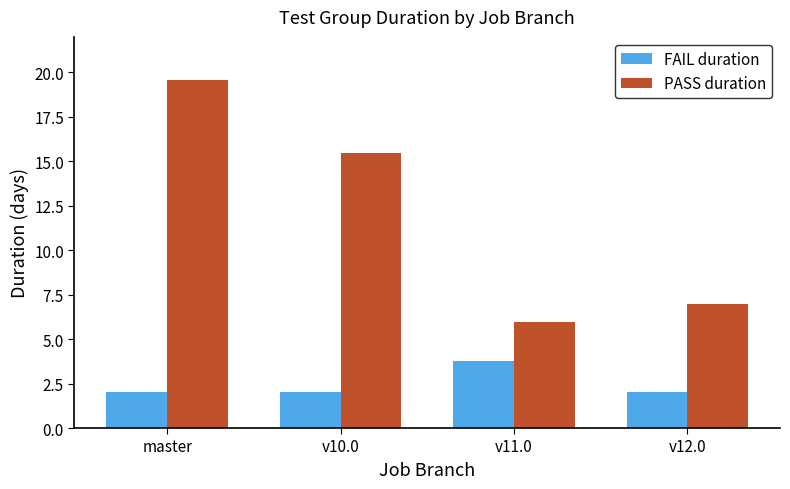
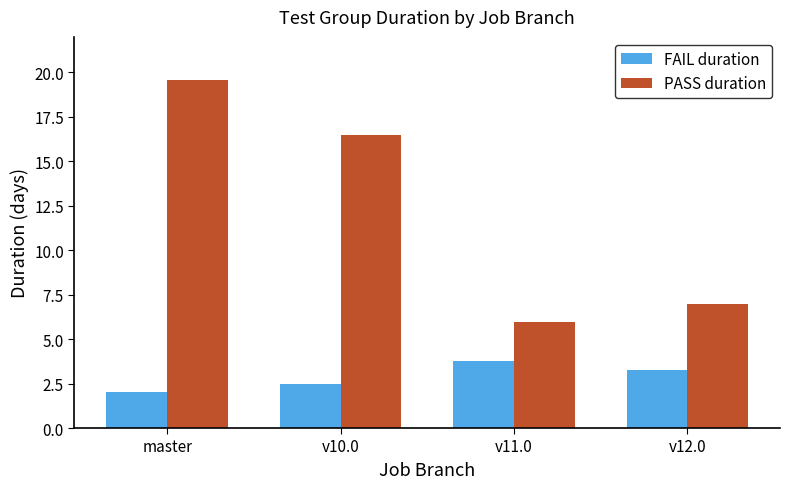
FAIL duration, v10.0: 2.0 -> 2.5
PASS duration, v10.0: 15.5 -> 16.5
FAIL duration, v12.0: 2.0 -> 3.3
